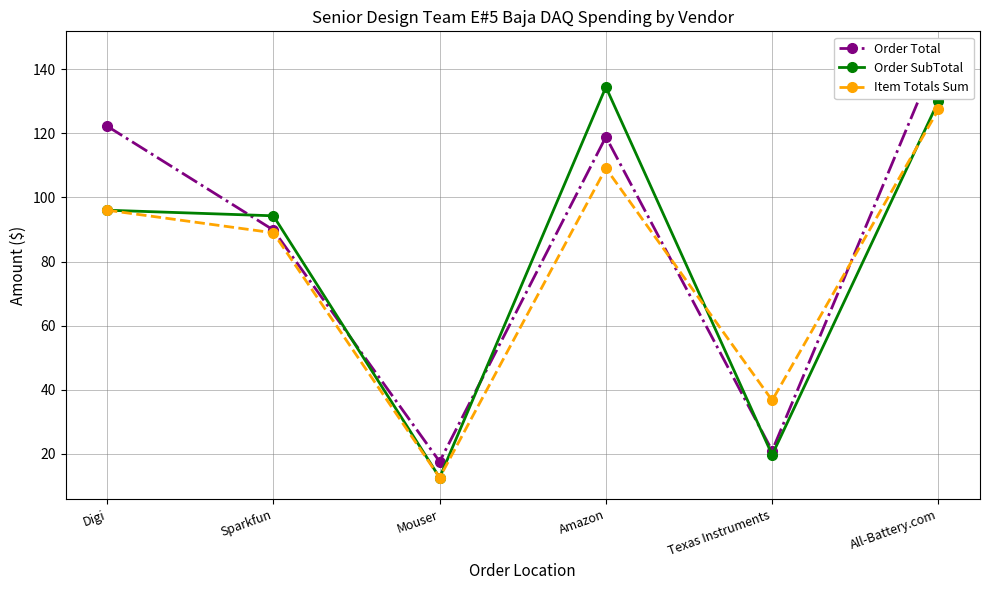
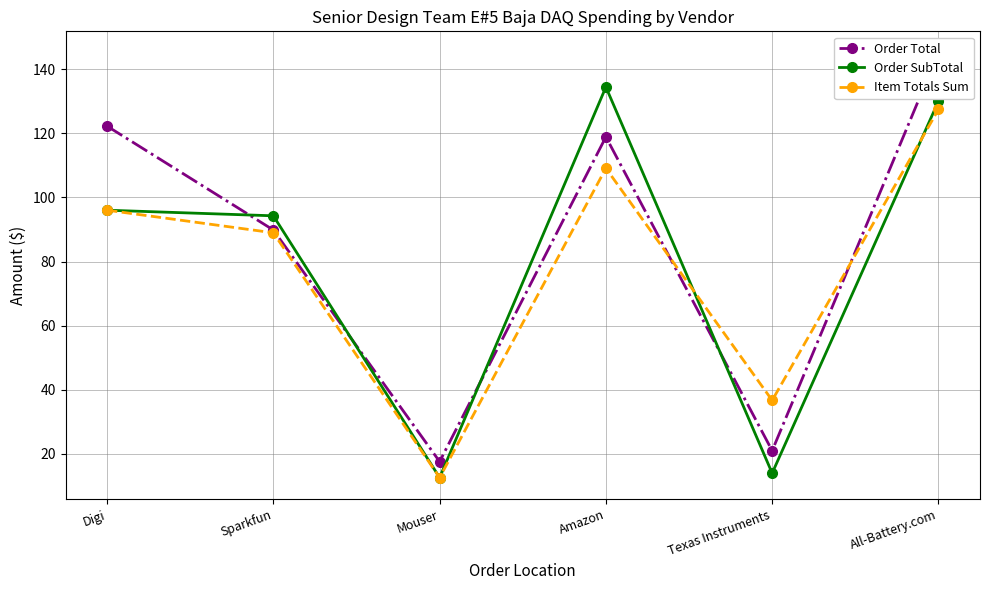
Order SubTotal, Texas Instruments: 20 -> 14
